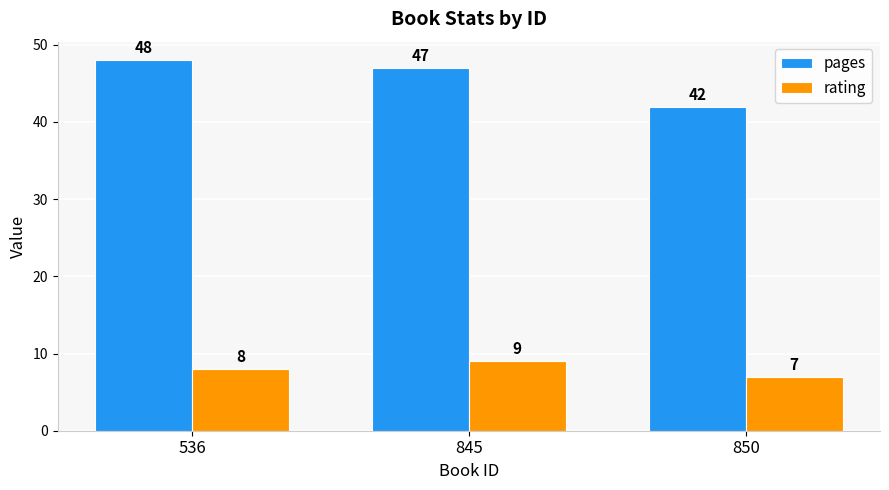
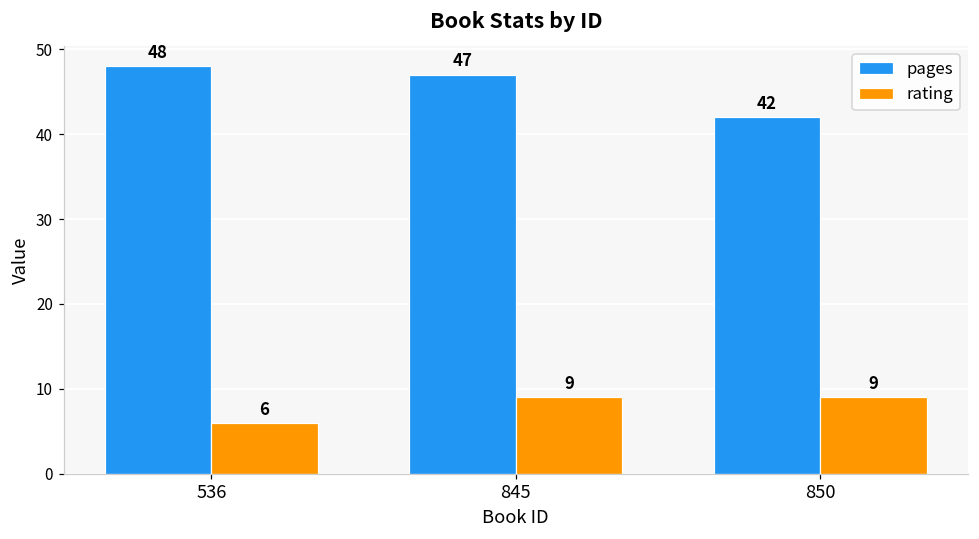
rating, 536: 8 -> 6
rating, 850: 7 -> 9
